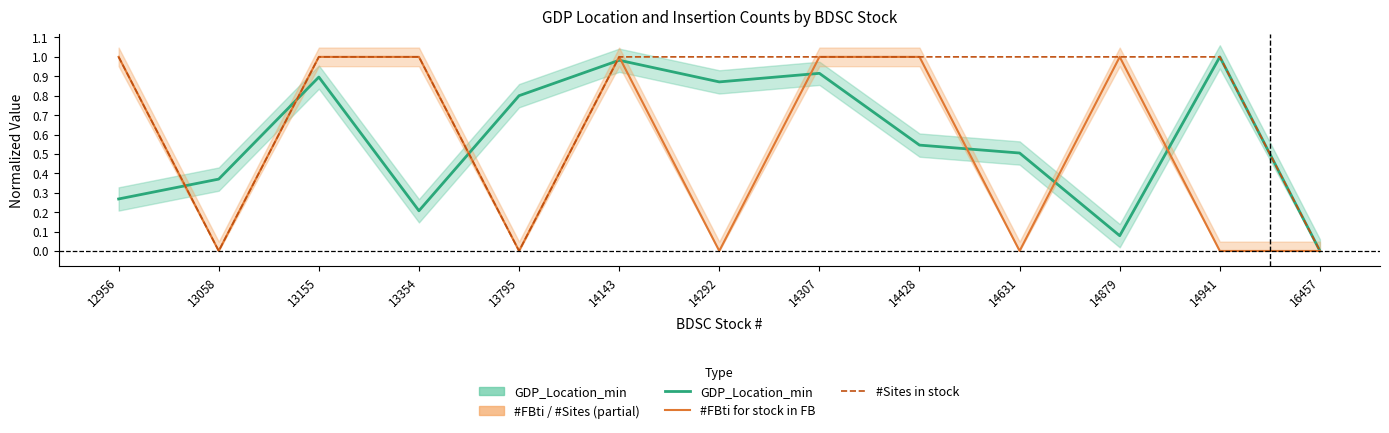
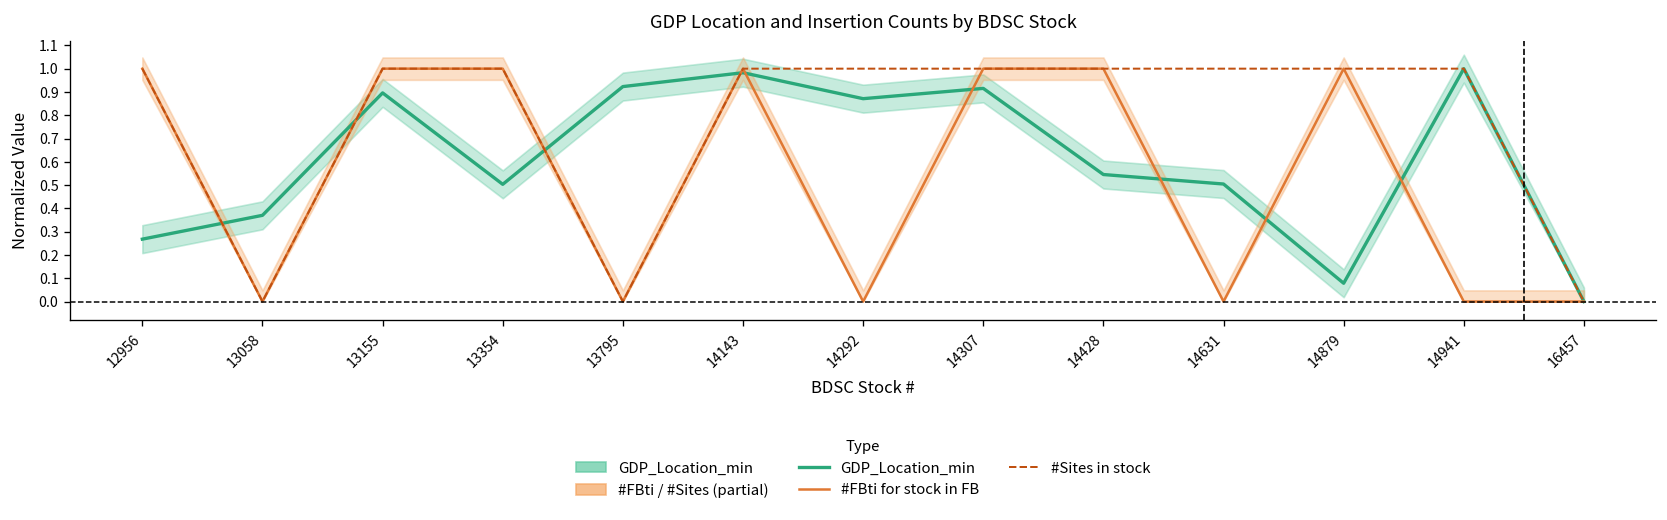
GDP_Location_min, 13354: 0.21 -> 0.50
GDP_Location_min, 13795: 0.80 -> 0.92
